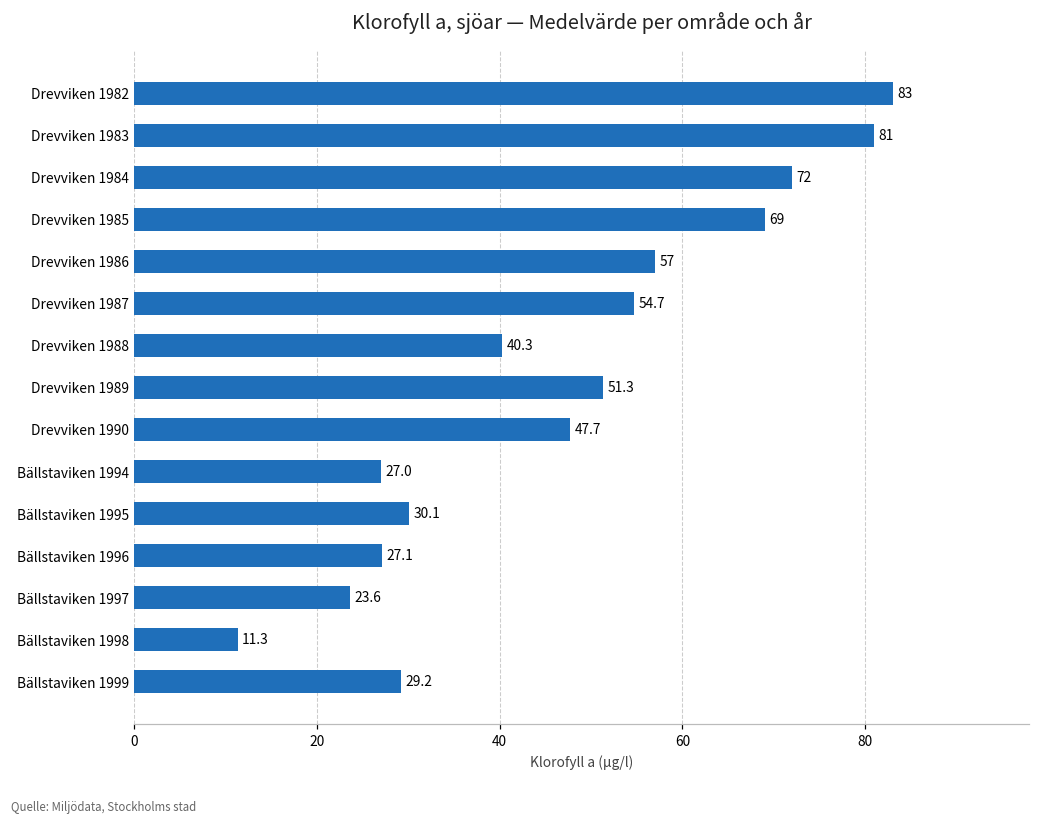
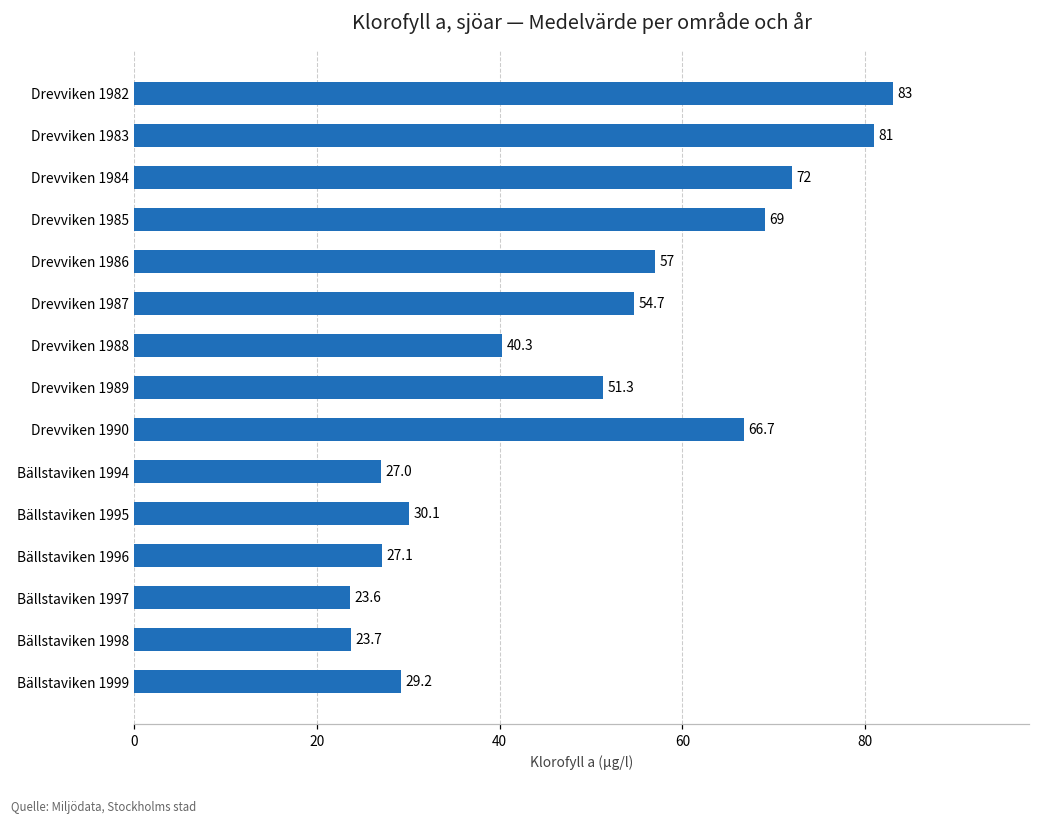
Drevviken 1990: 47.7 -> 66.7
Bällstaviken 1998: 11.3 -> 23.7
